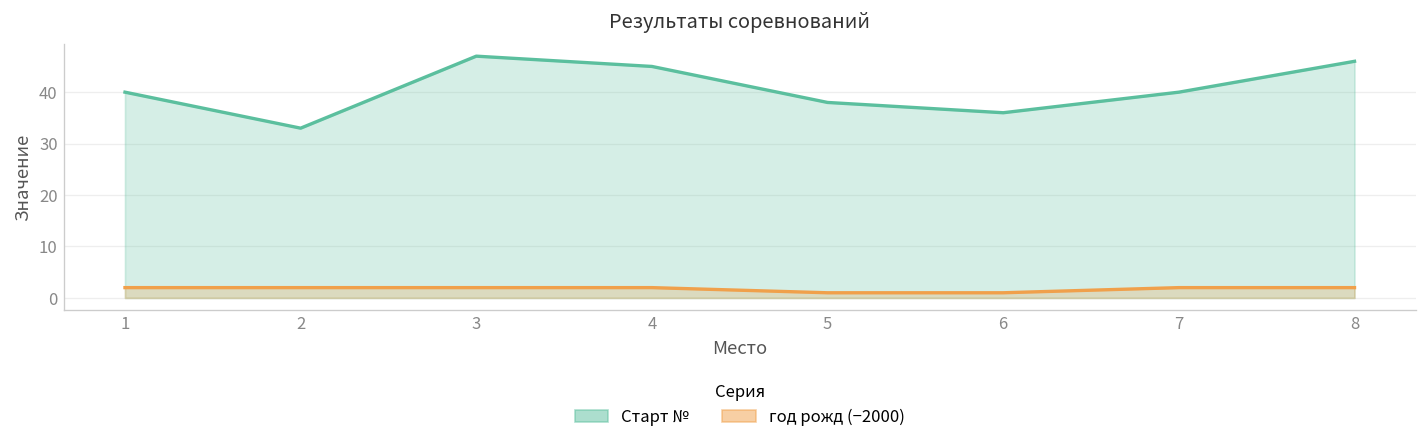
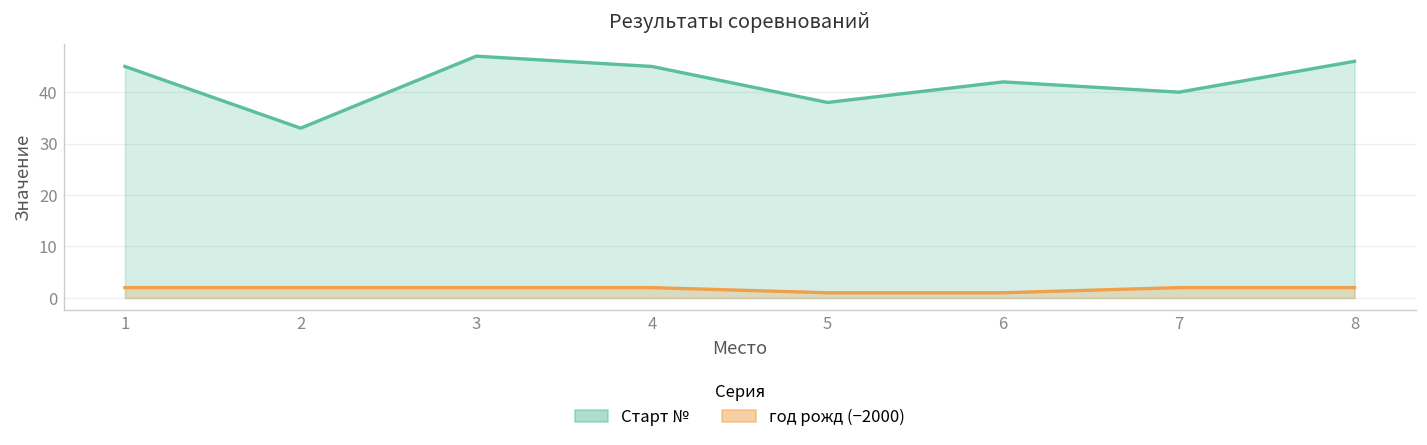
Старт №, 1: 40 -> 45
Старт №, 6: 36 -> 42
